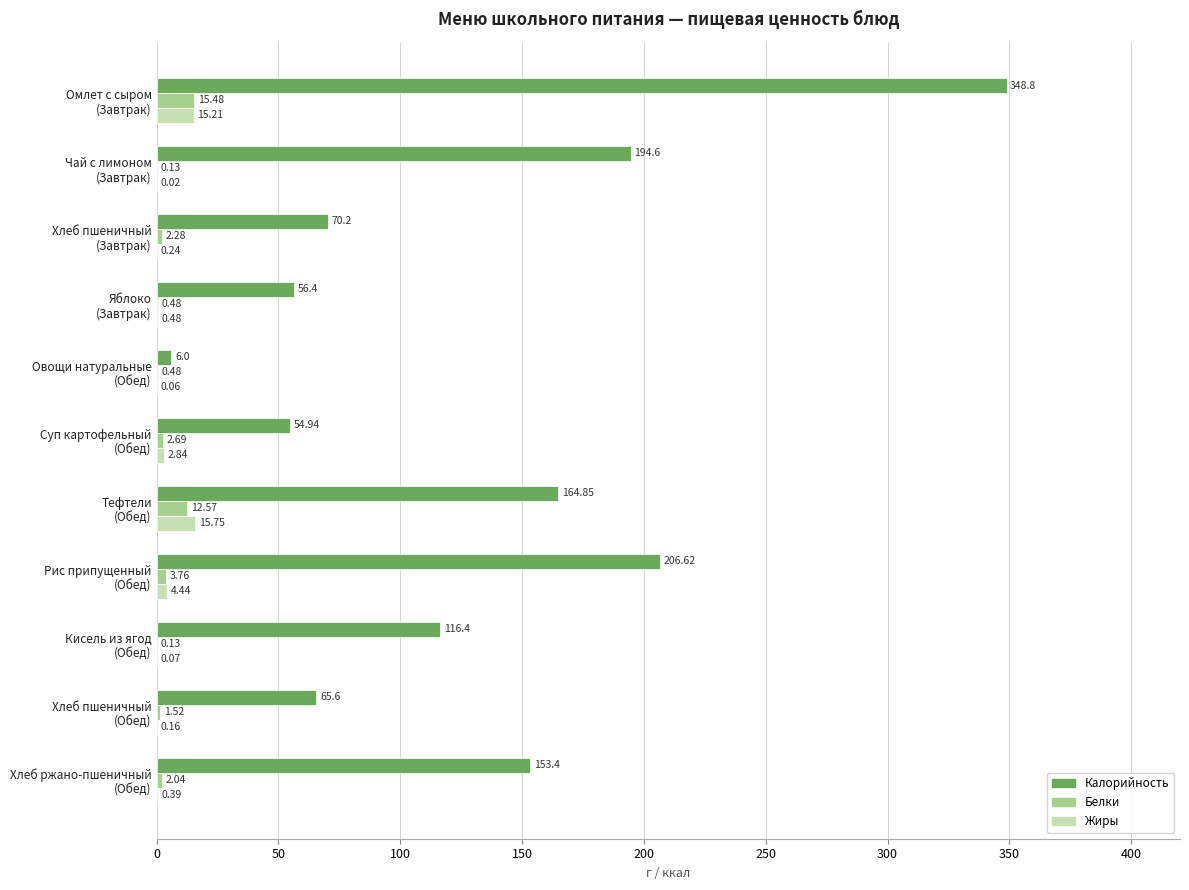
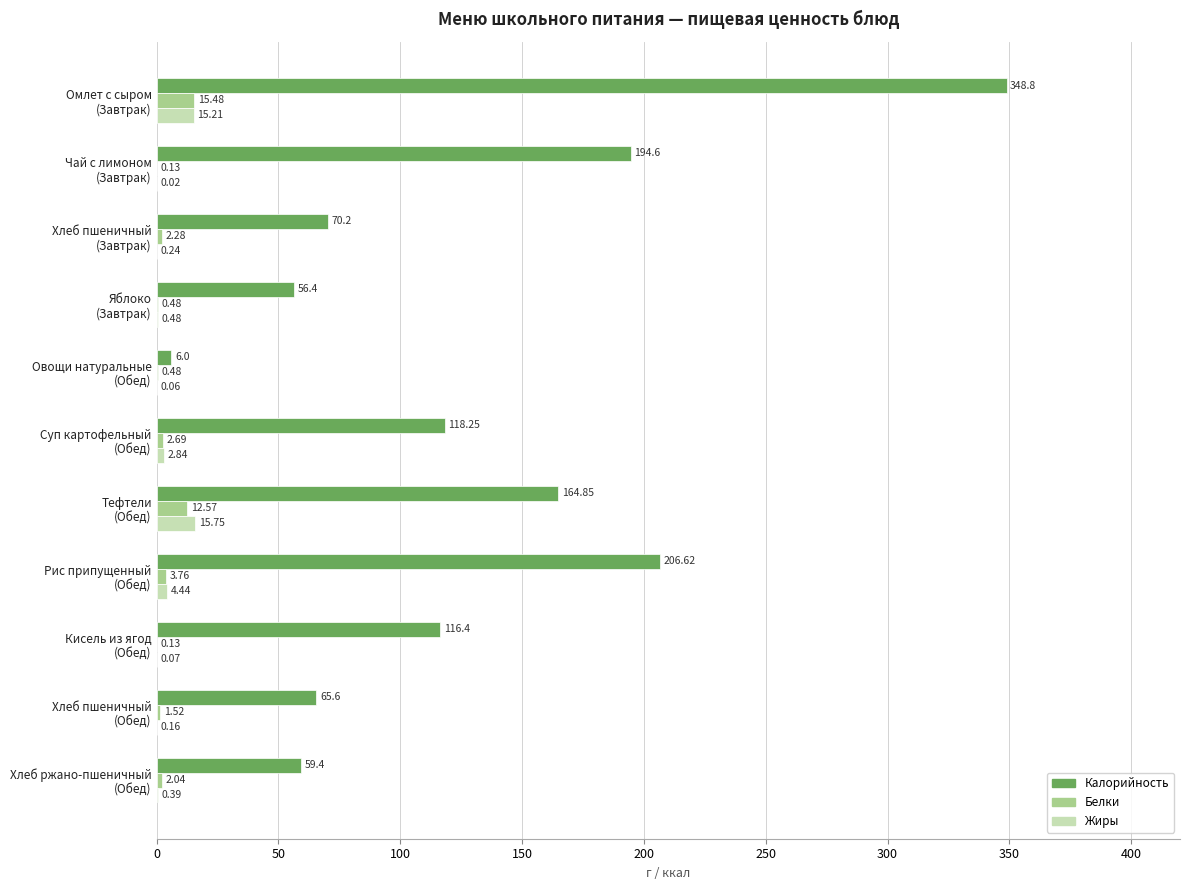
Калорийность, Суп картофельный (Обед): 54.94 -> 118.25
Калорийность, Хлеб ржано-пшеничный (Обед): 153.4 -> 59.4
